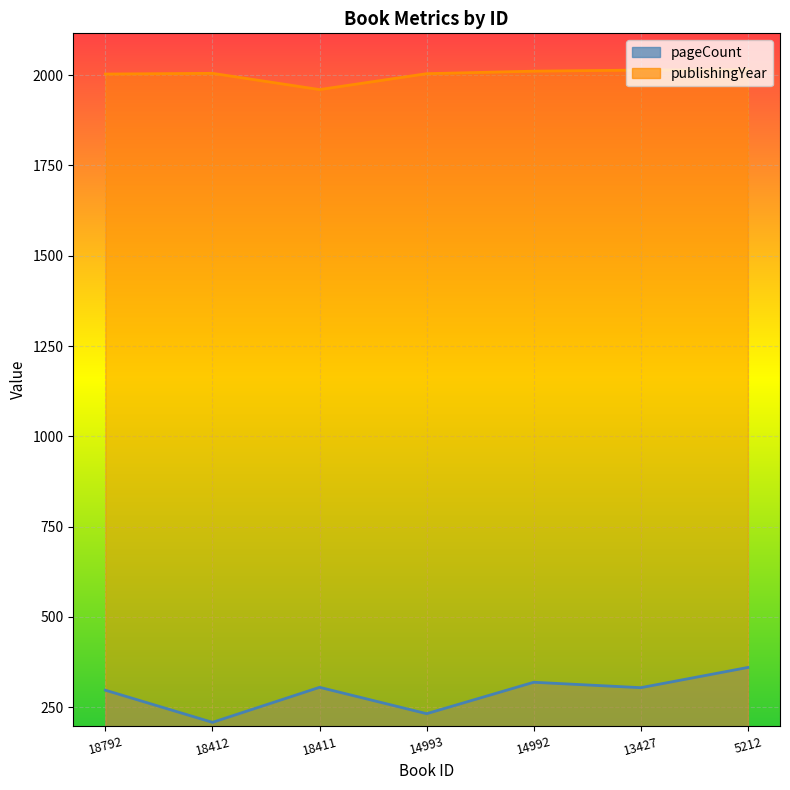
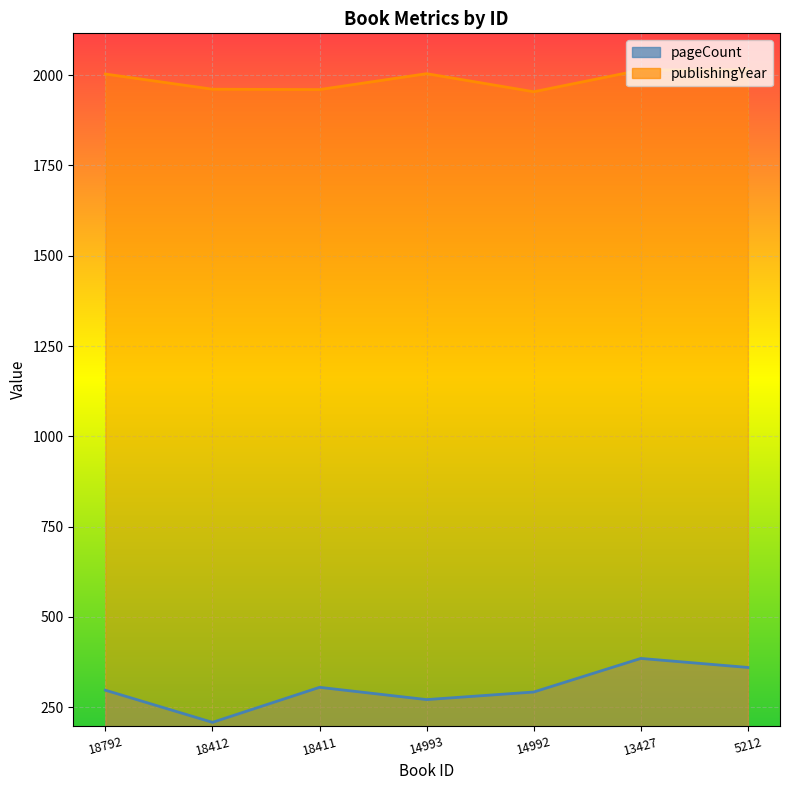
publishingYear, 18412: 2010 -> 1960
pageCount, 14993: 230 -> 270
pageCount, 14992: 320 -> 290
publishingYear, 14992: 2010 -> 1950
pageCount, 13427: 300 -> 390
